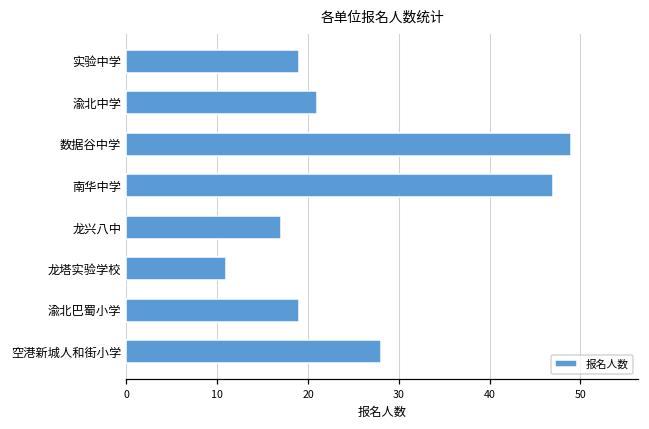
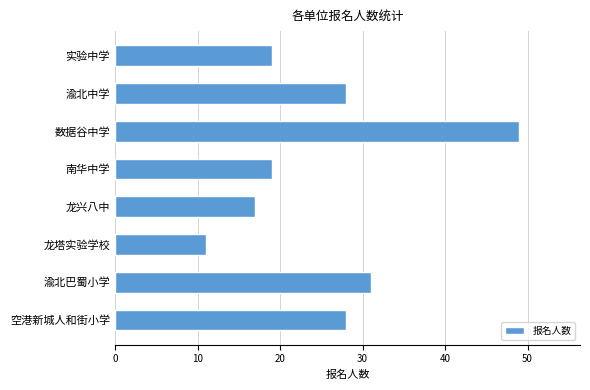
渝北中学: 21 -> 28
南华中学: 47 -> 19
渝北巴蜀小学: 19 -> 31
